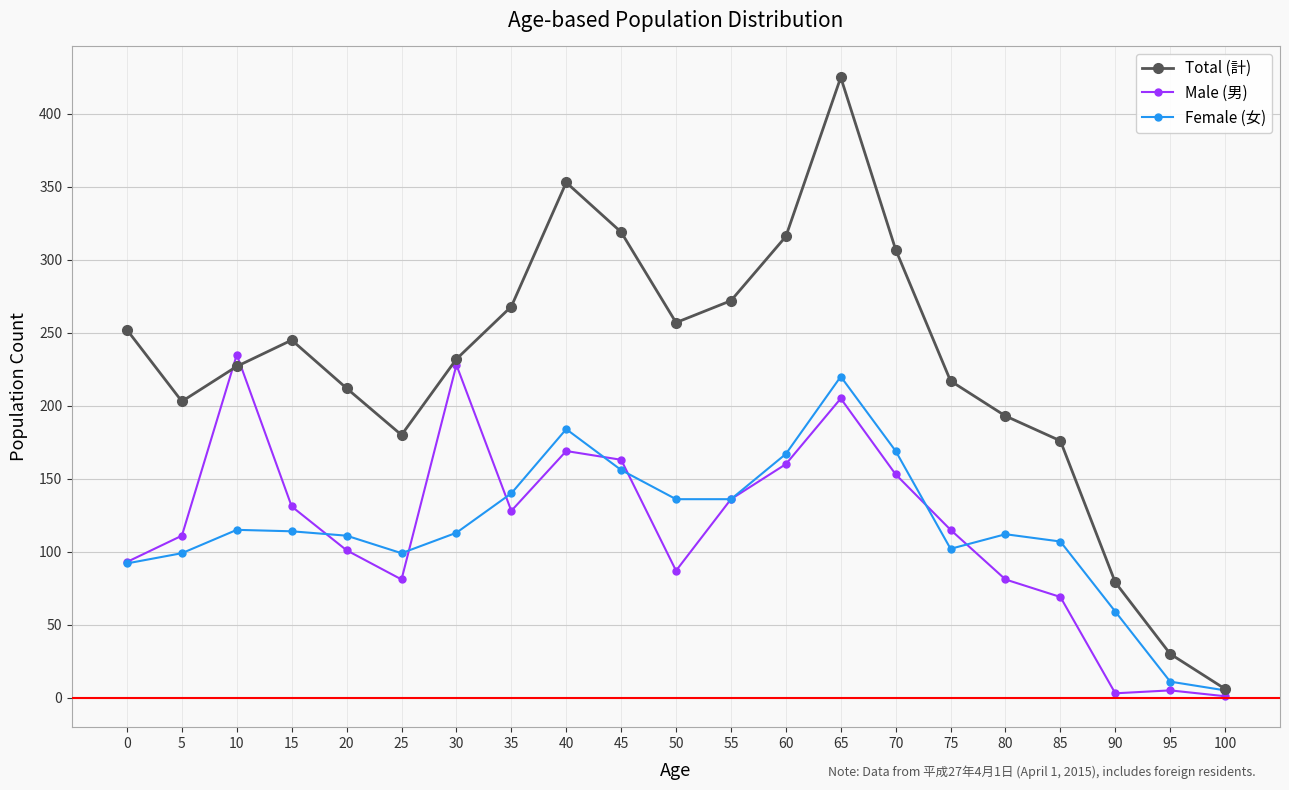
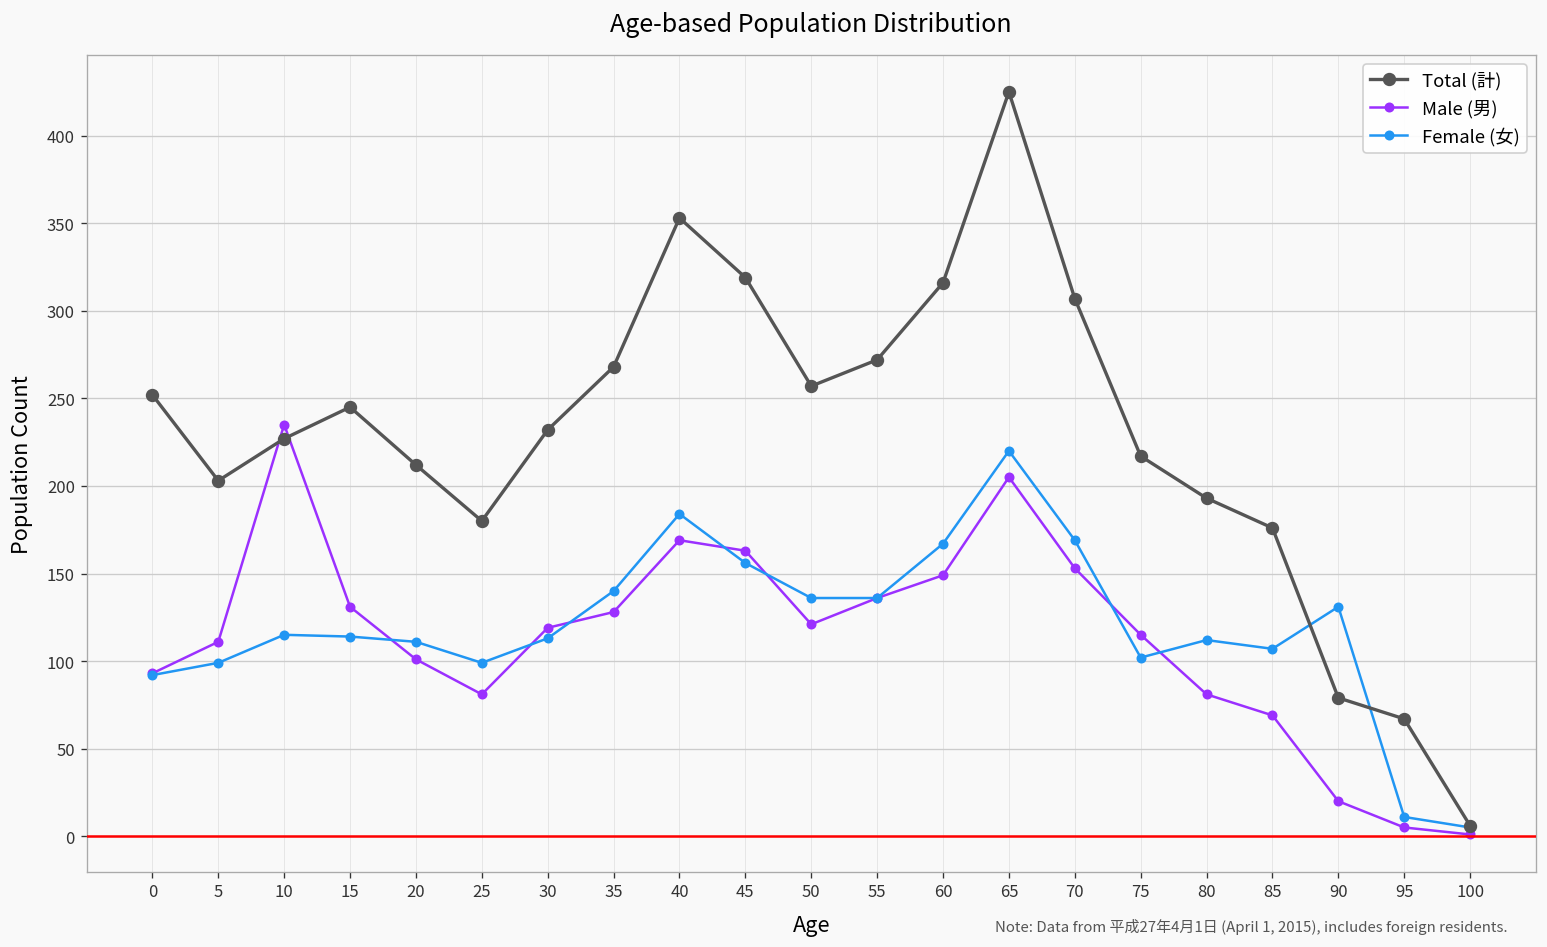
Male (男), 30: 228 -> 119
Male (男), 50: 87 -> 121
Male (男), 60: 160 -> 149
Male (男), 90: 3 -> 20
Female (女), 90: 59 -> 131
Total (計), 95: 30 -> 67
